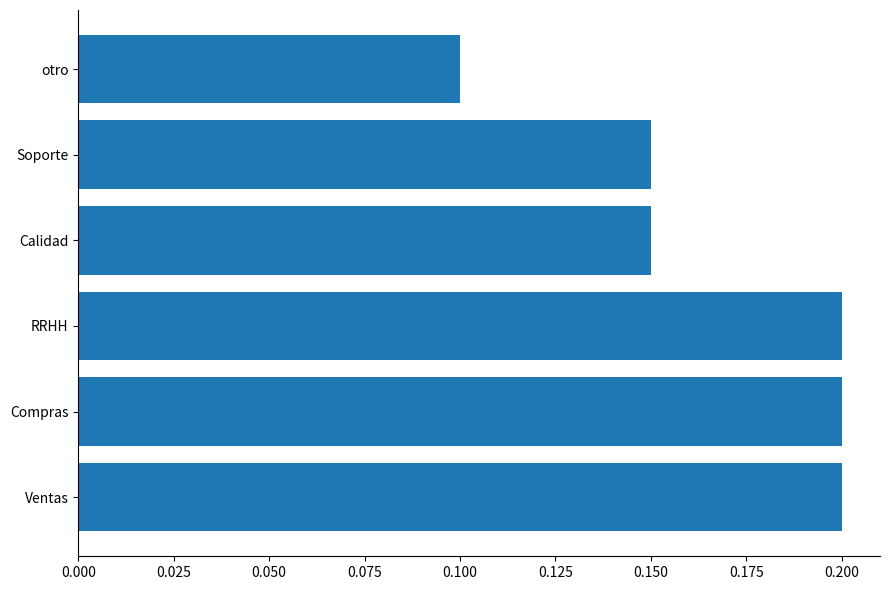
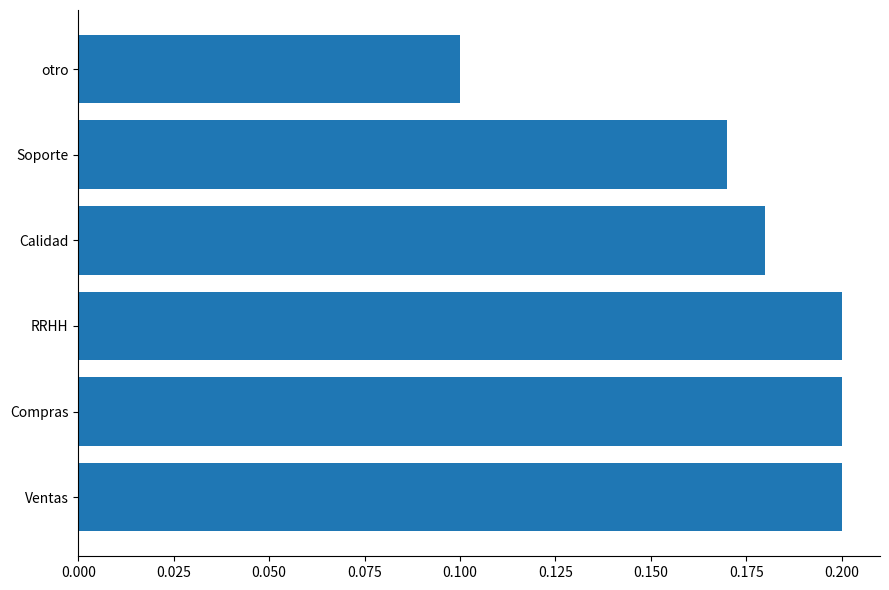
Soporte: 0.15 -> 0.17
Calidad: 0.15 -> 0.18
